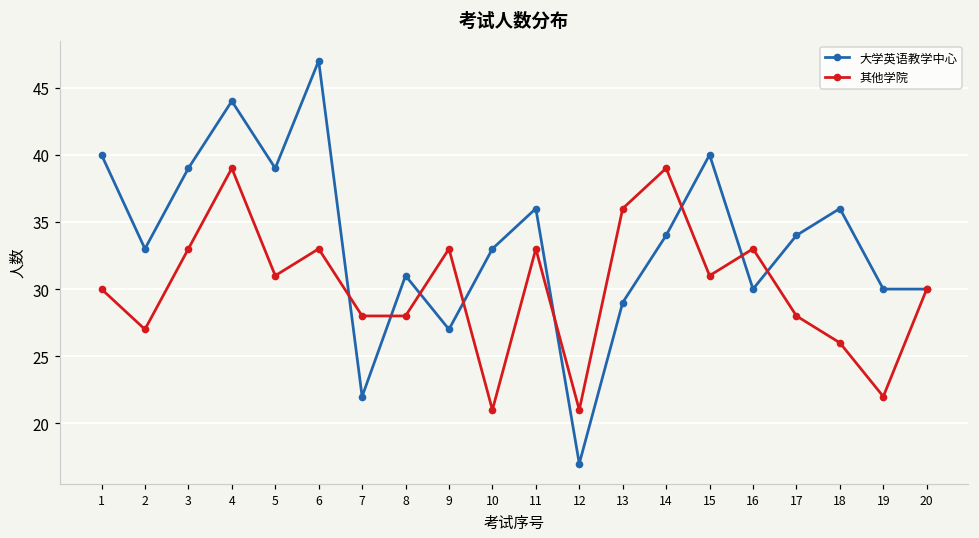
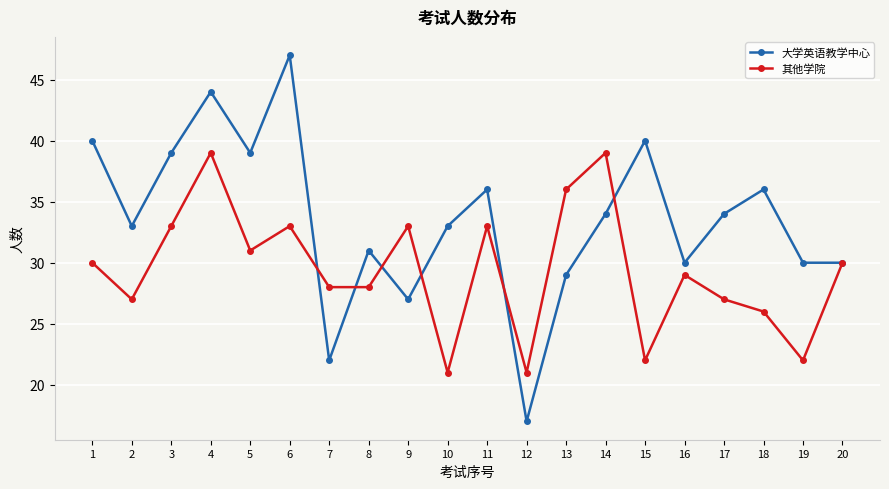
其他学院, 15: 31 -> 22
其他学院, 16: 33 -> 29
其他学院, 17: 28 -> 27
